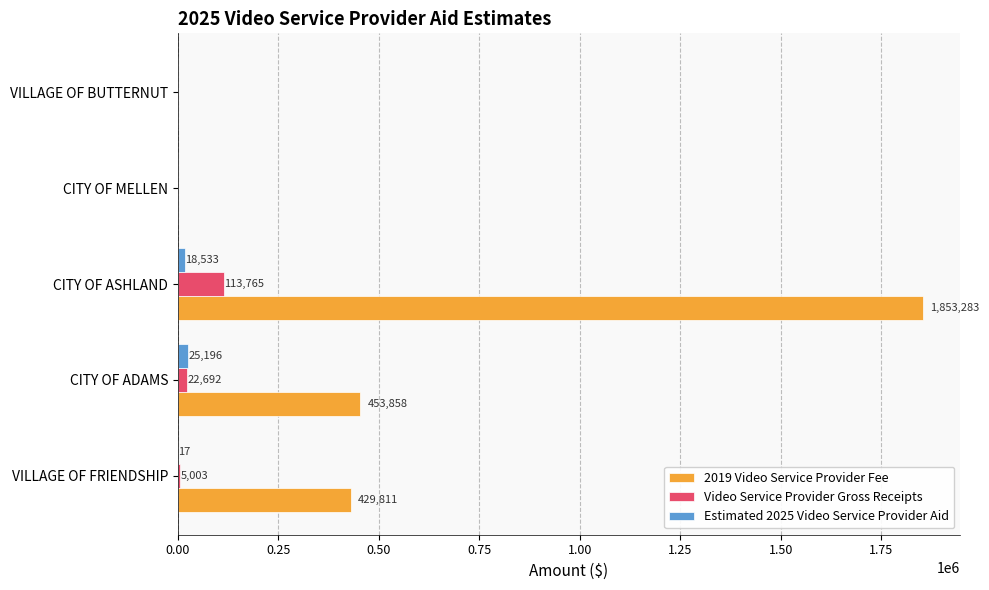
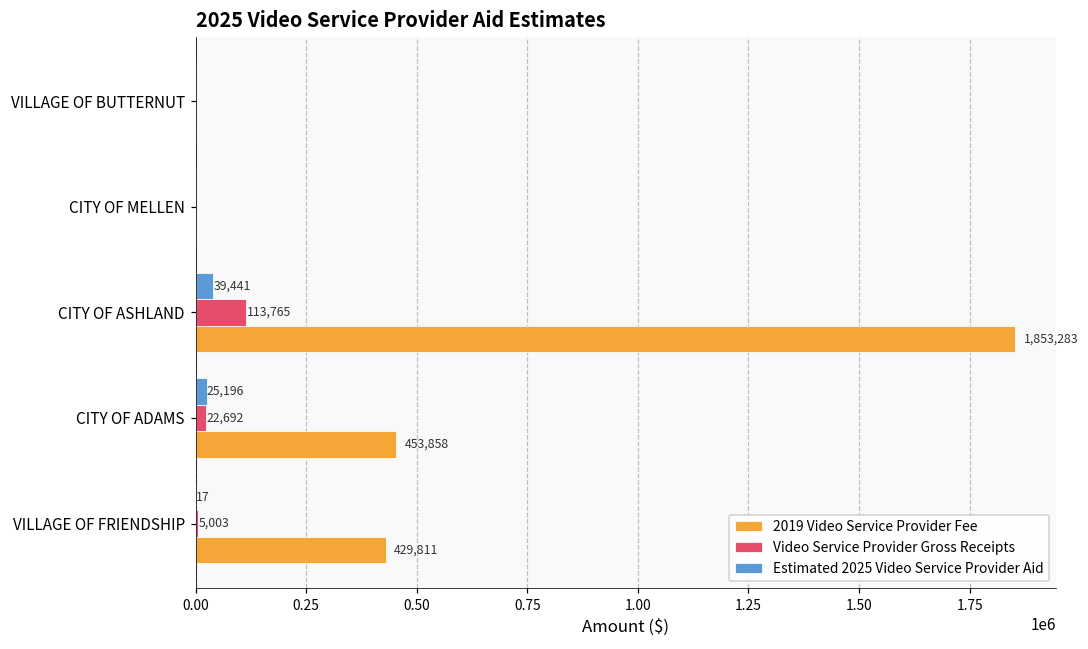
Estimated 2025 Video Service Provider Aid, CITY OF ASHLAND: 18,533 -> 39,441
